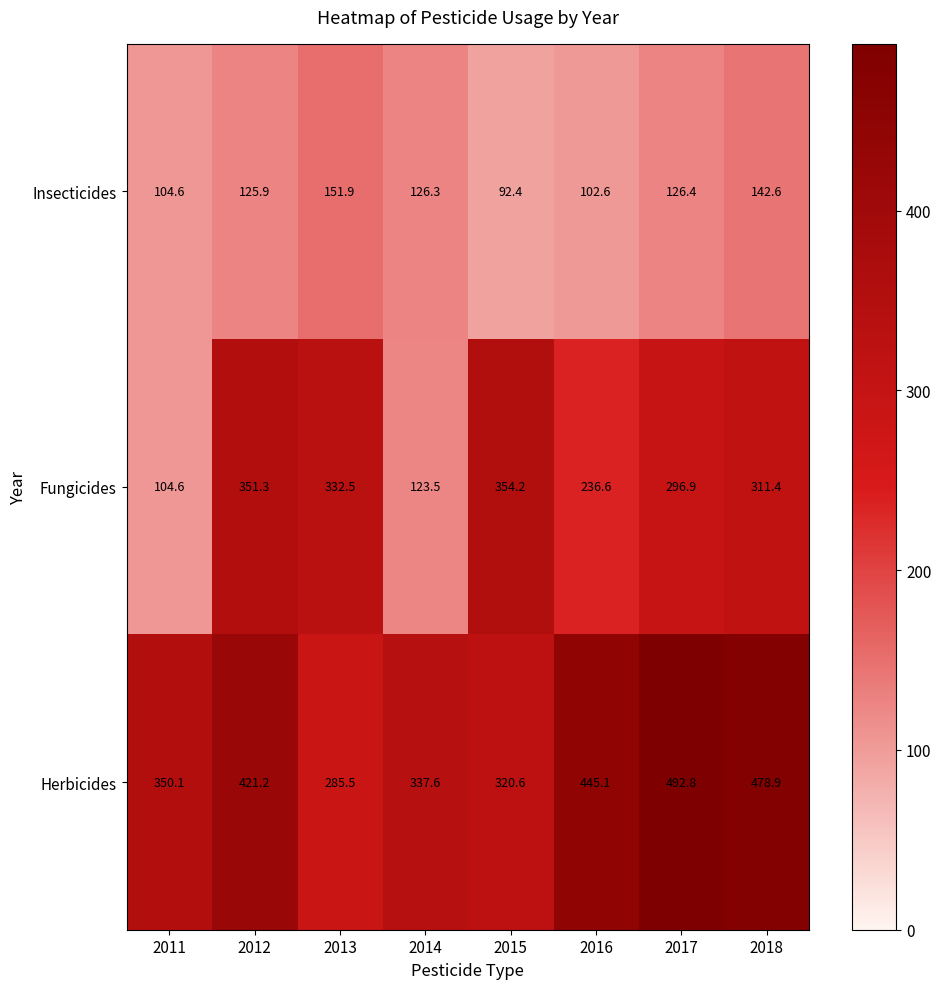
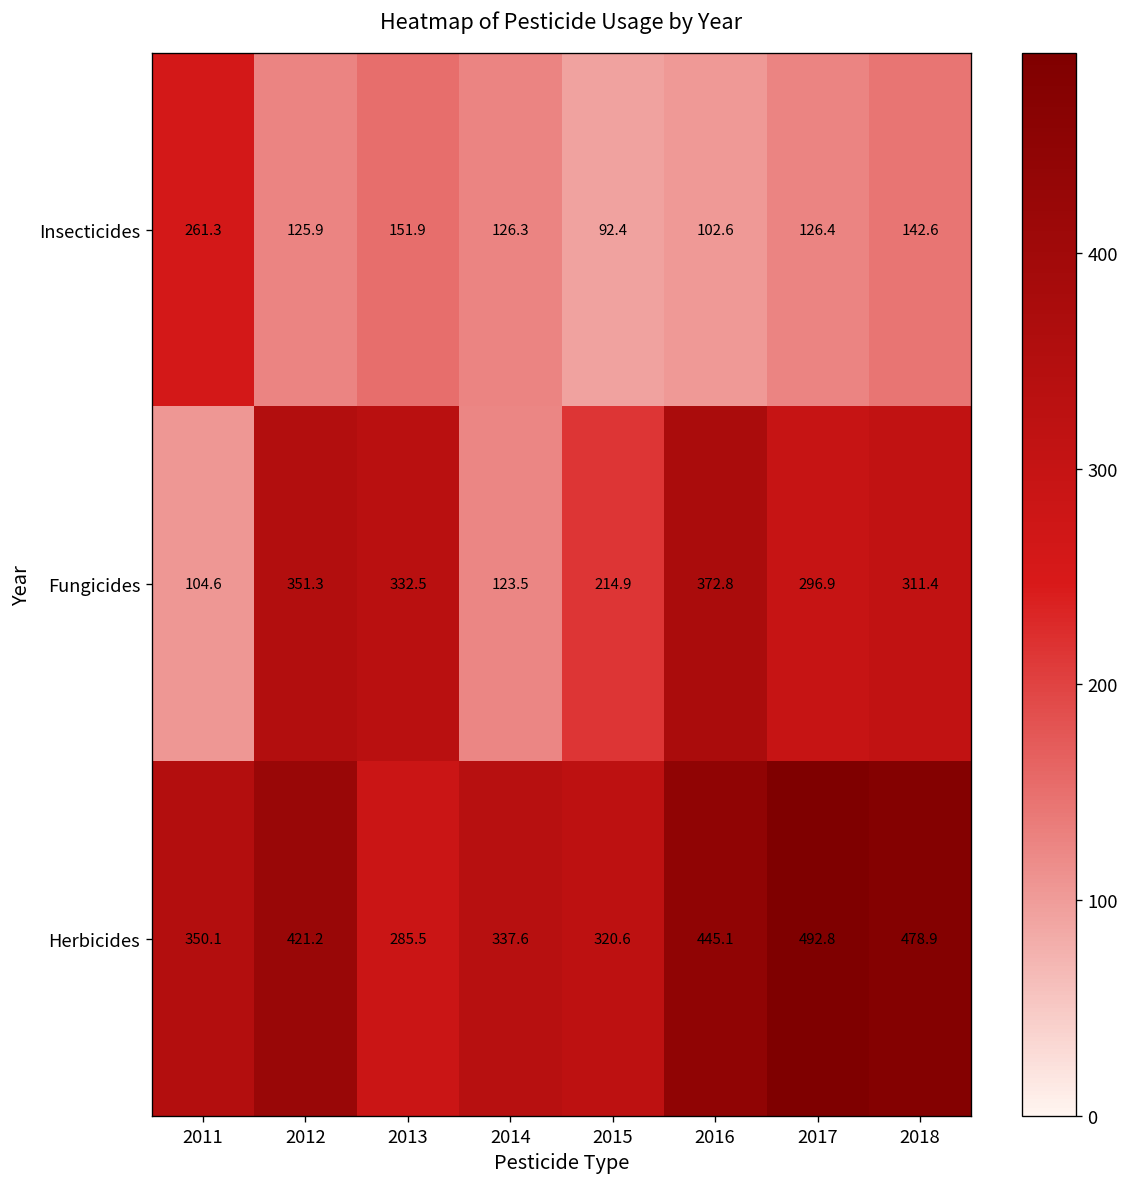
Insecticides, 2011: 104.6 -> 261.3
Fungicides, 2015: 354.2 -> 214.9
Fungicides, 2016: 236.6 -> 372.8
